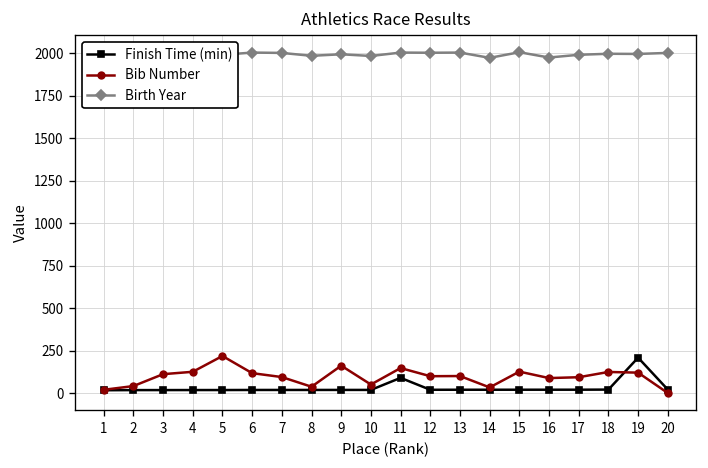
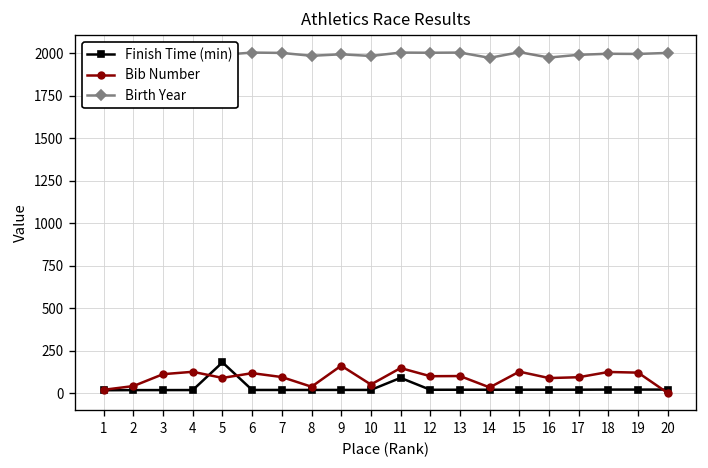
Finish Time (min), 5: 20 -> 180
Bib Number, 5: 220 -> 90
Finish Time (min), 19: 210 -> 20
